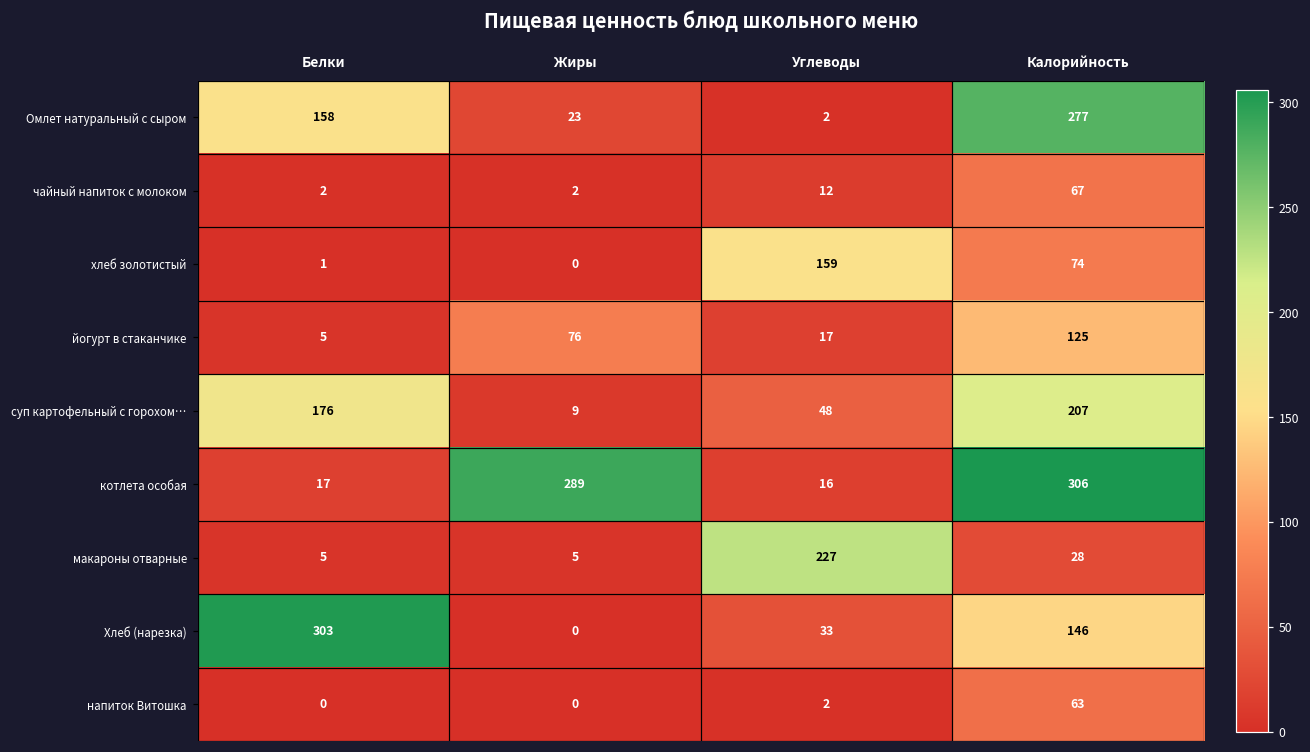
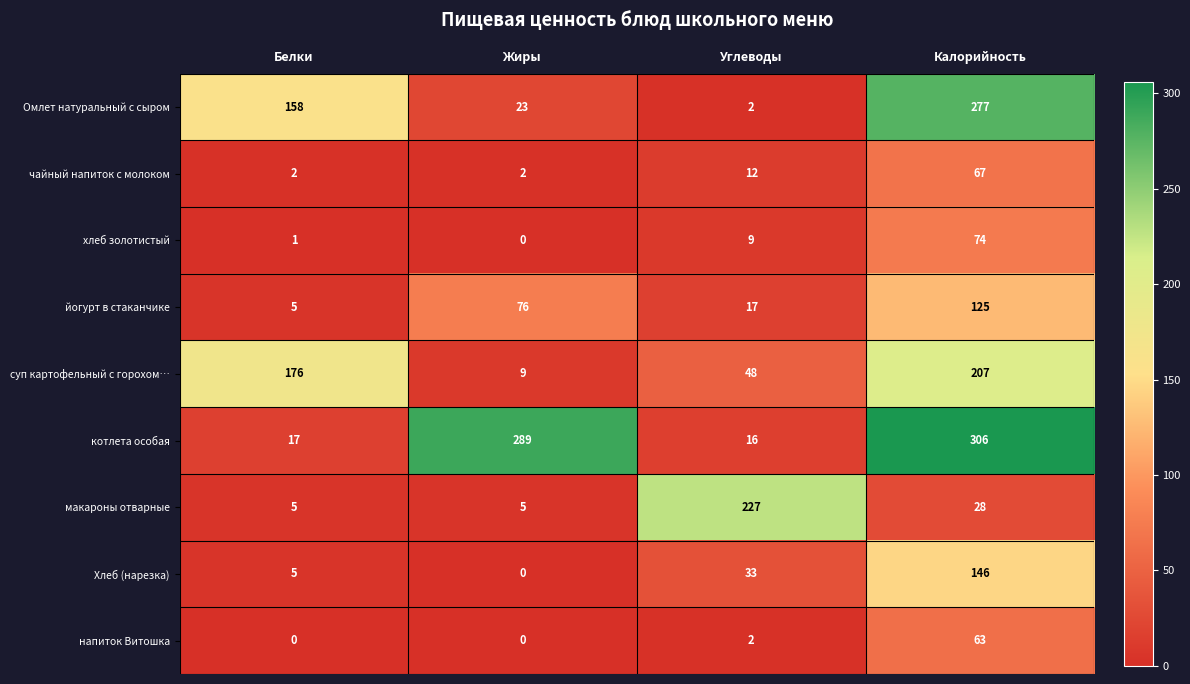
хлеб золотистый, Углеводы: 159 -> 9
Хлеб (нарезка), Белки: 303 -> 5
